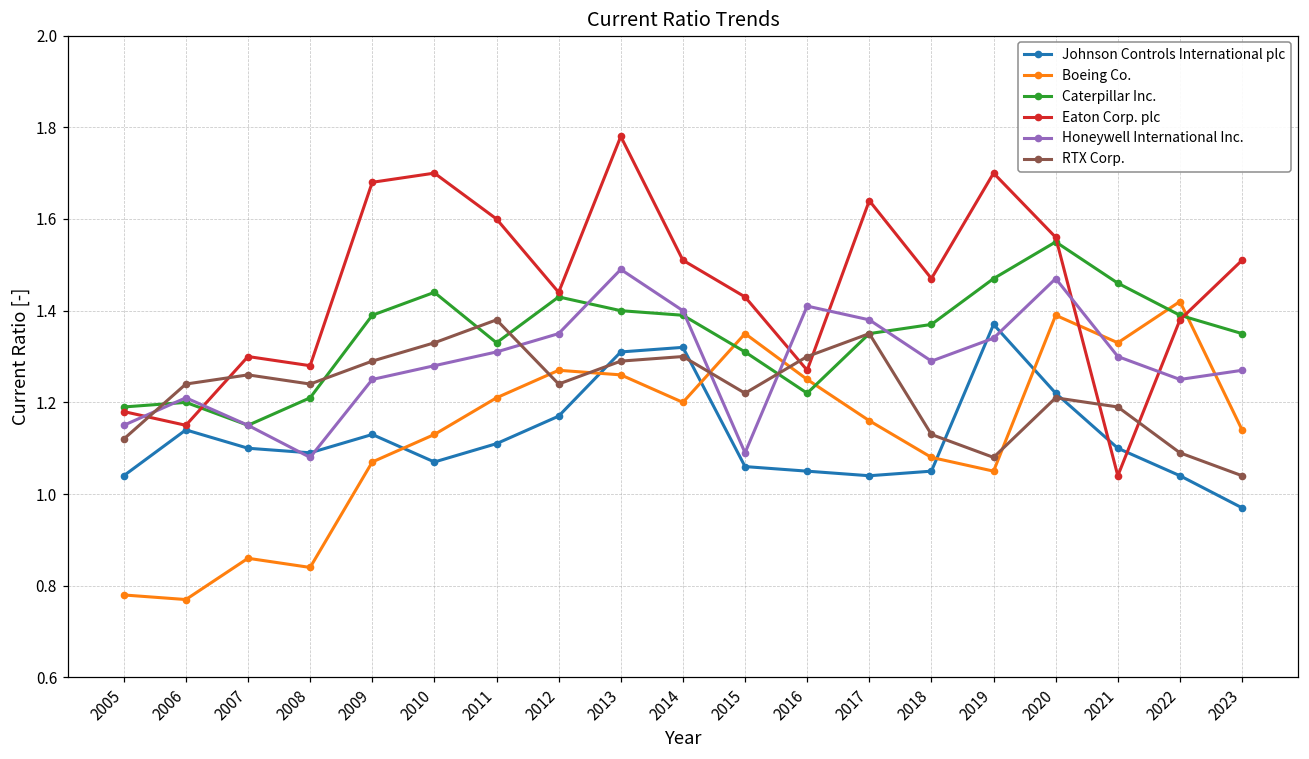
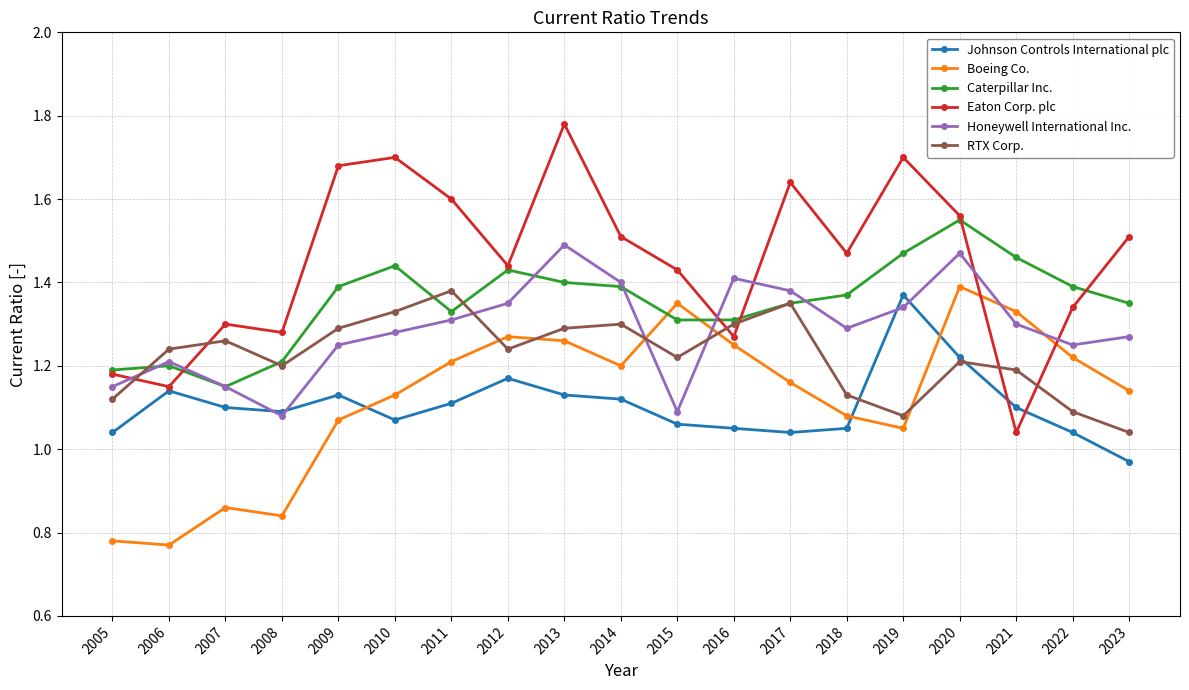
RTX Corp., 2008: 1.24 -> 1.20
Johnson Controls International plc, 2013: 1.31 -> 1.13
Johnson Controls International plc, 2014: 1.32 -> 1.12
Caterpillar Inc., 2016: 1.22 -> 1.31
Boeing Co., 2022: 1.42 -> 1.22
Eaton Corp. plc, 2022: 1.38 -> 1.34
